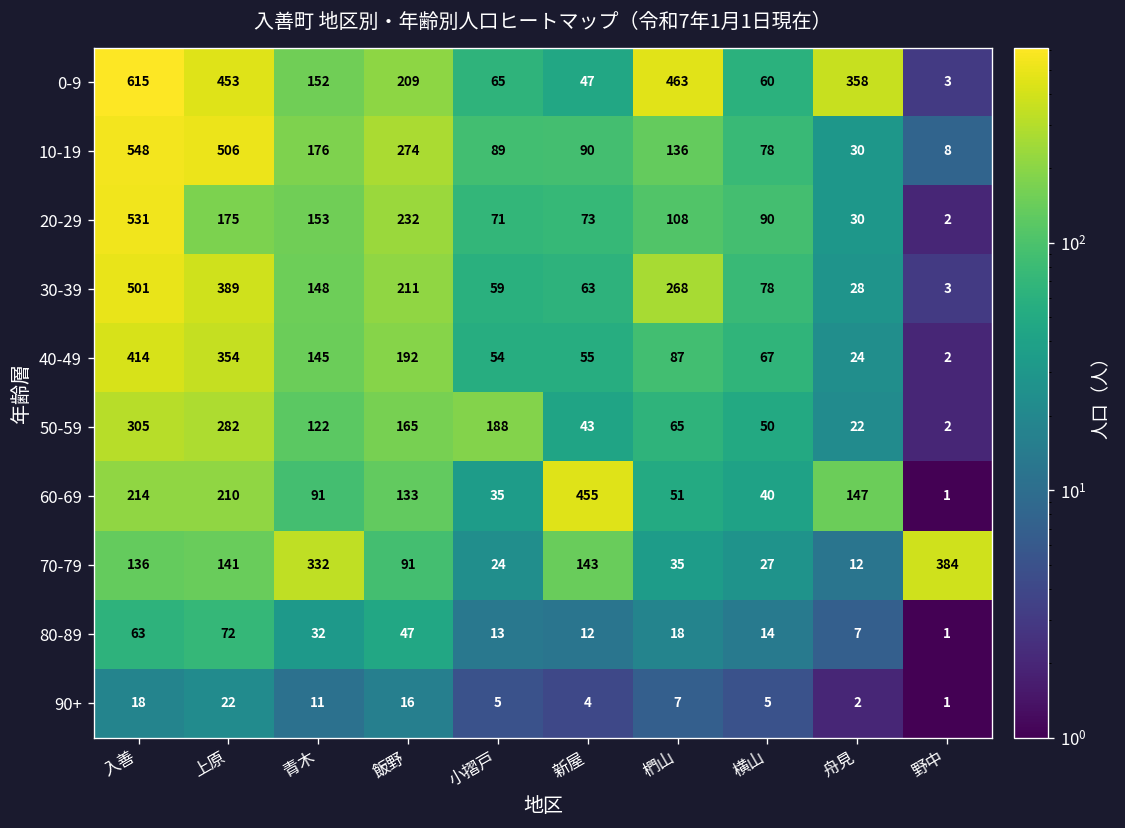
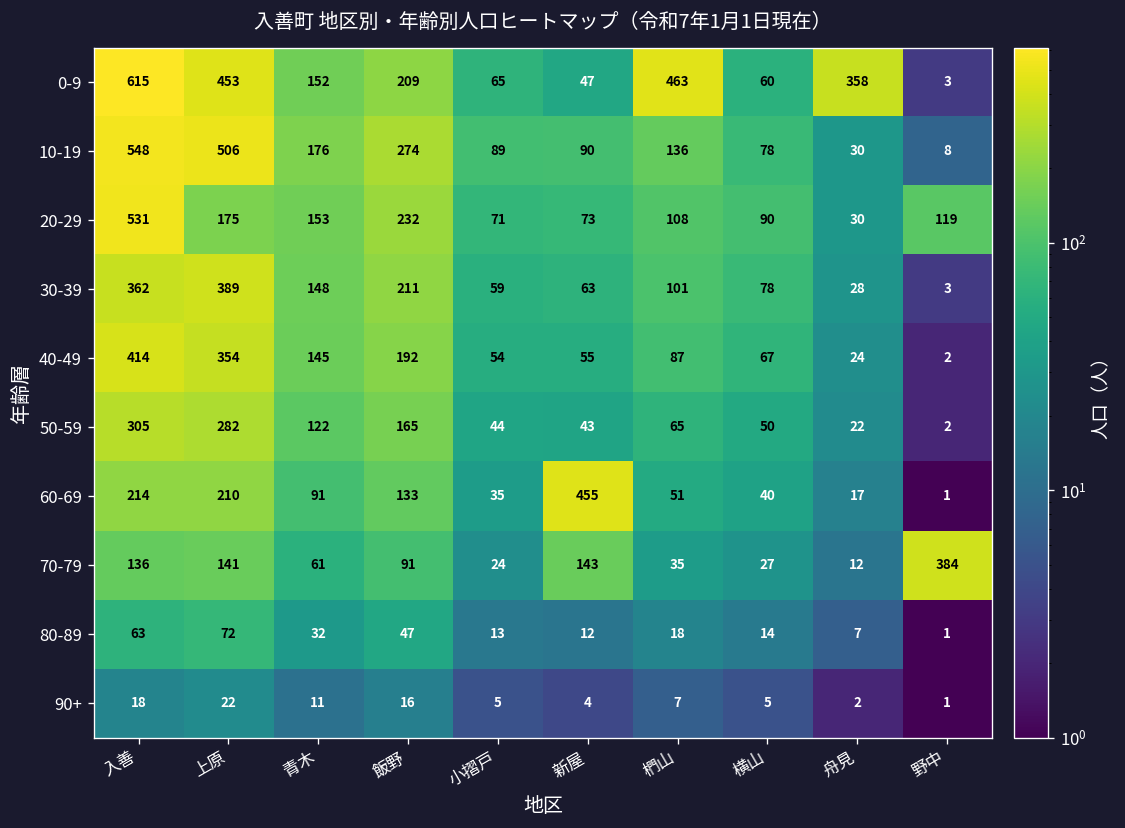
20-29, 野中: 2 -> 119
30-39, 入善: 501 -> 362
30-39, 椚山: 268 -> 101
50-59, 小摺戸: 188 -> 44
60-69, 舟見: 147 -> 17
70-79, 青木: 332 -> 61
